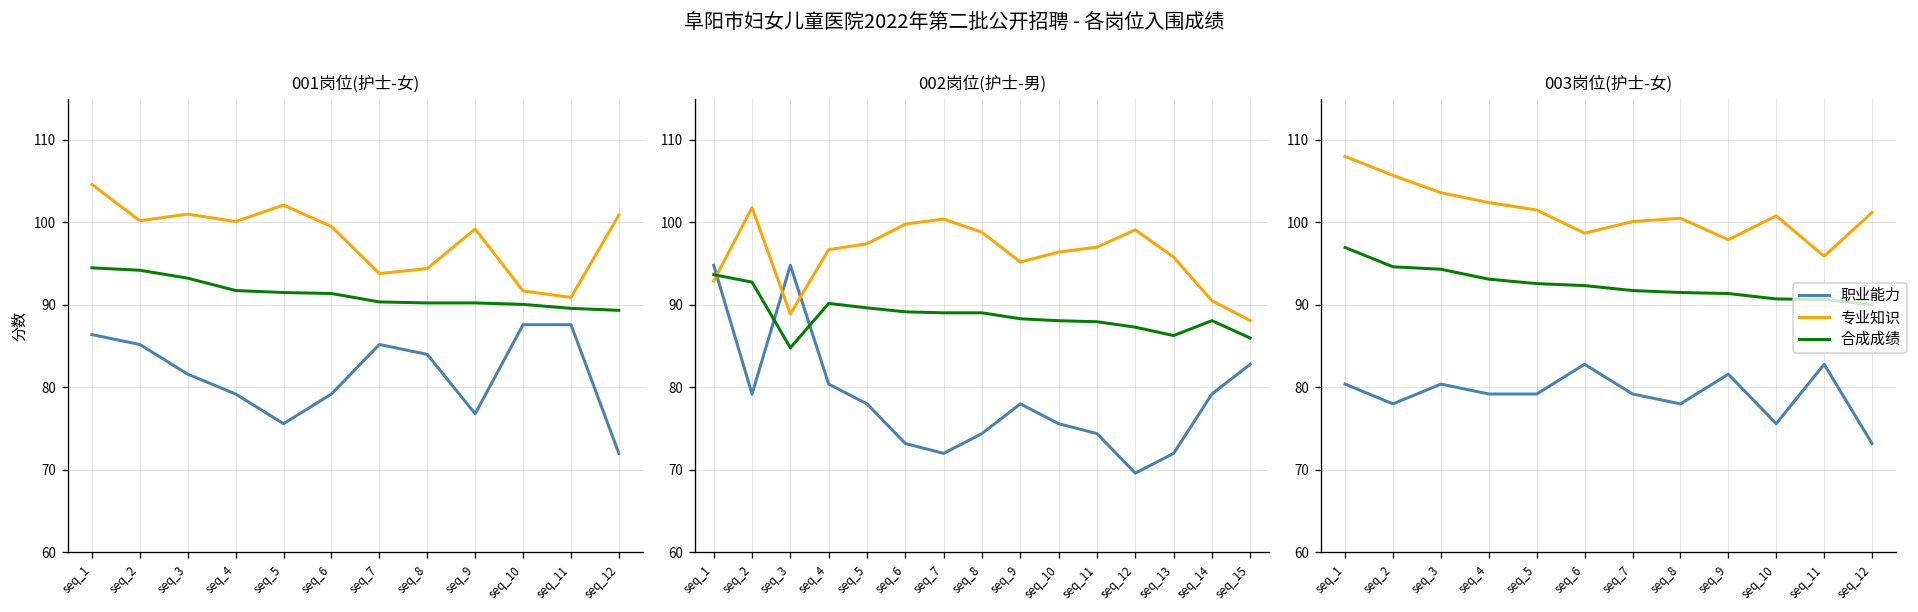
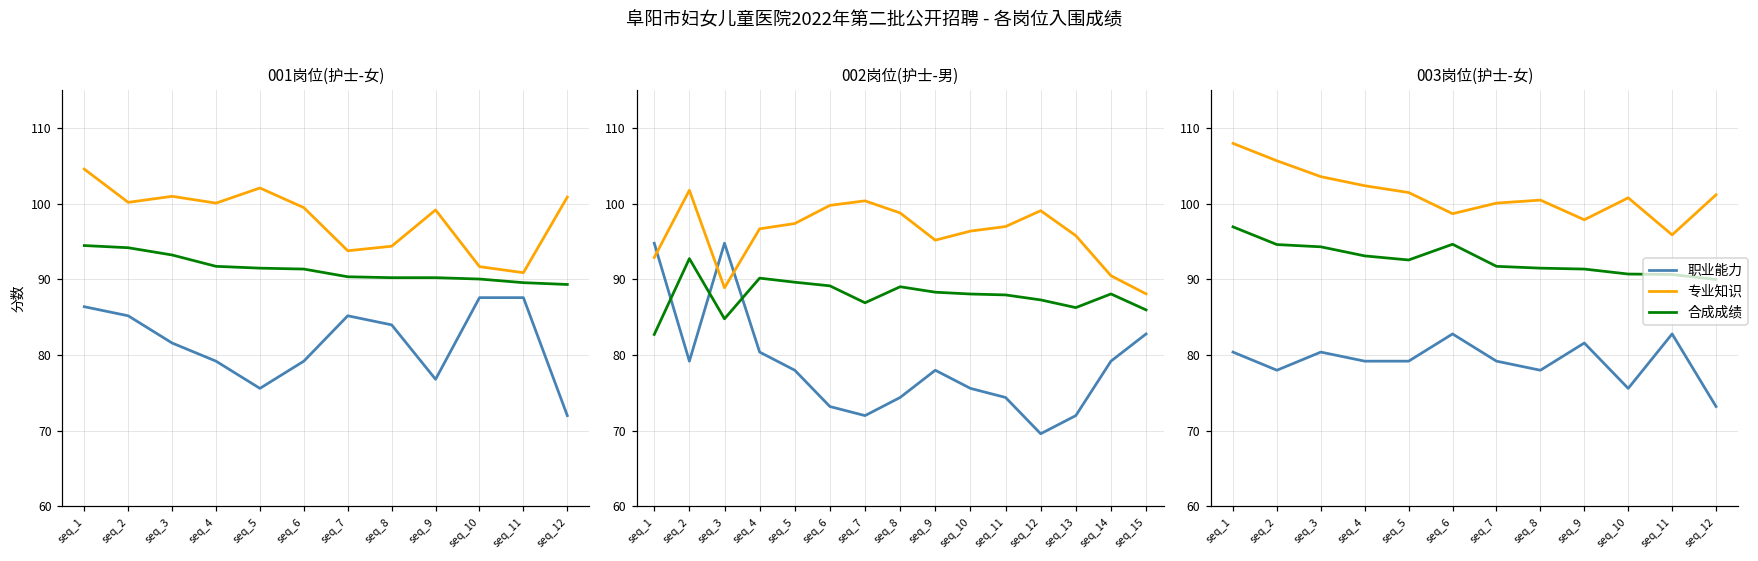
002岗位(护士-男), 合成成绩, seq_1: 94 -> 83
002岗位(护士-男), 合成成绩, seq_7: 89 -> 87
003岗位(护士-女), 合成成绩, seq_6: 92 -> 95
